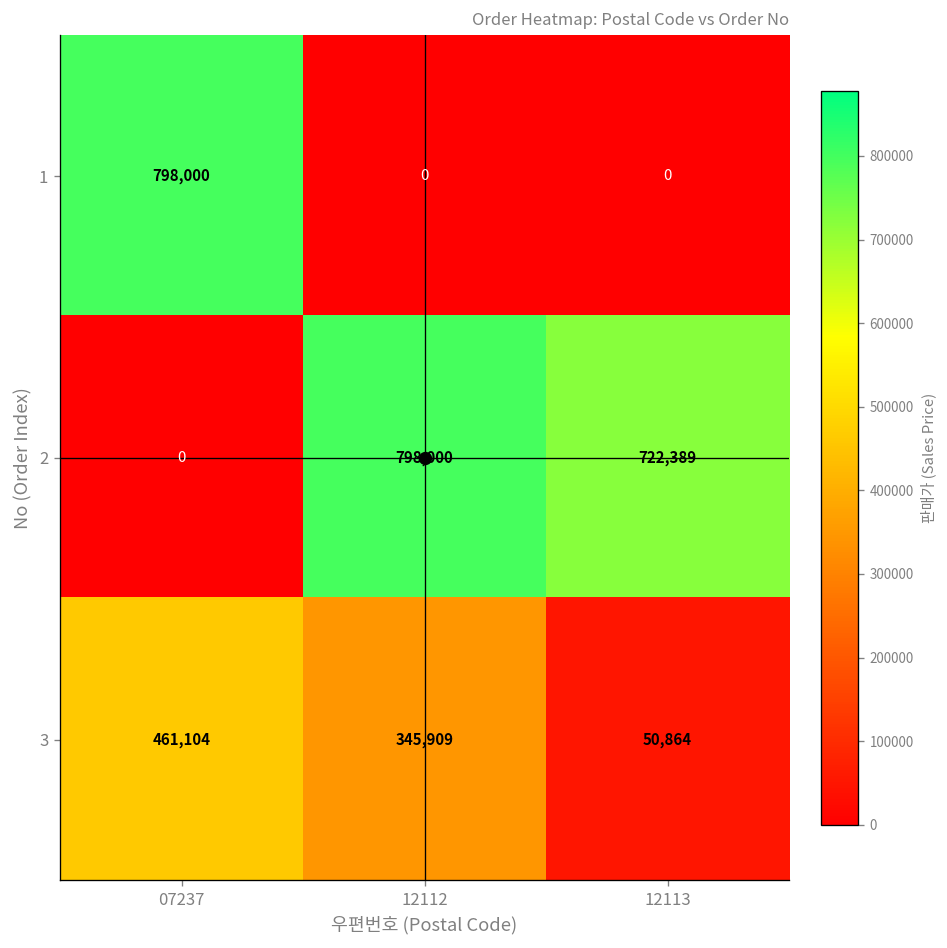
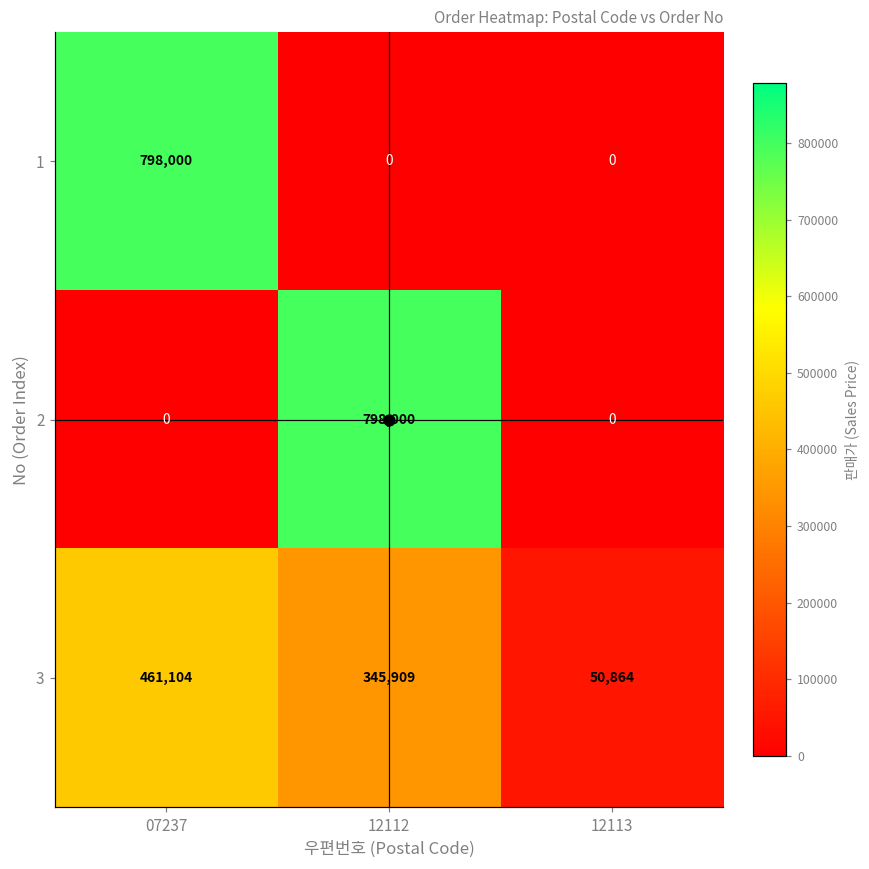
2, 12113: 722,389 -> 0
